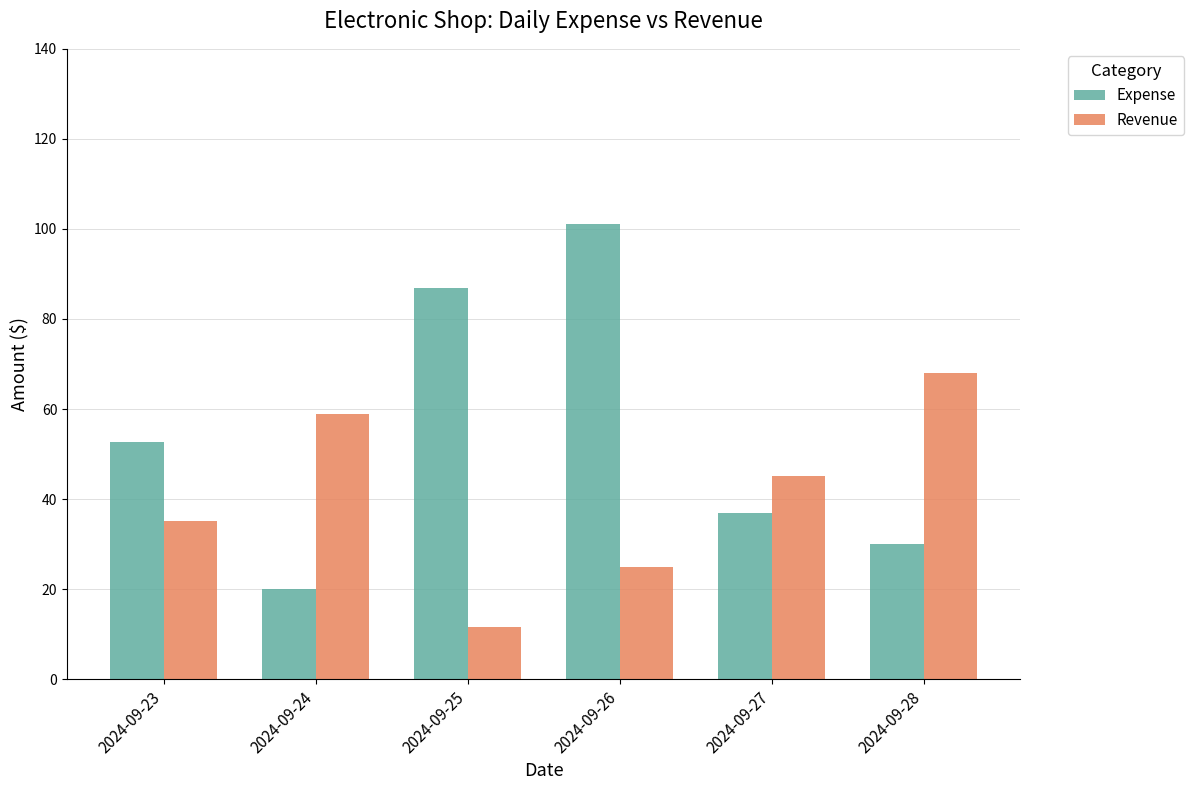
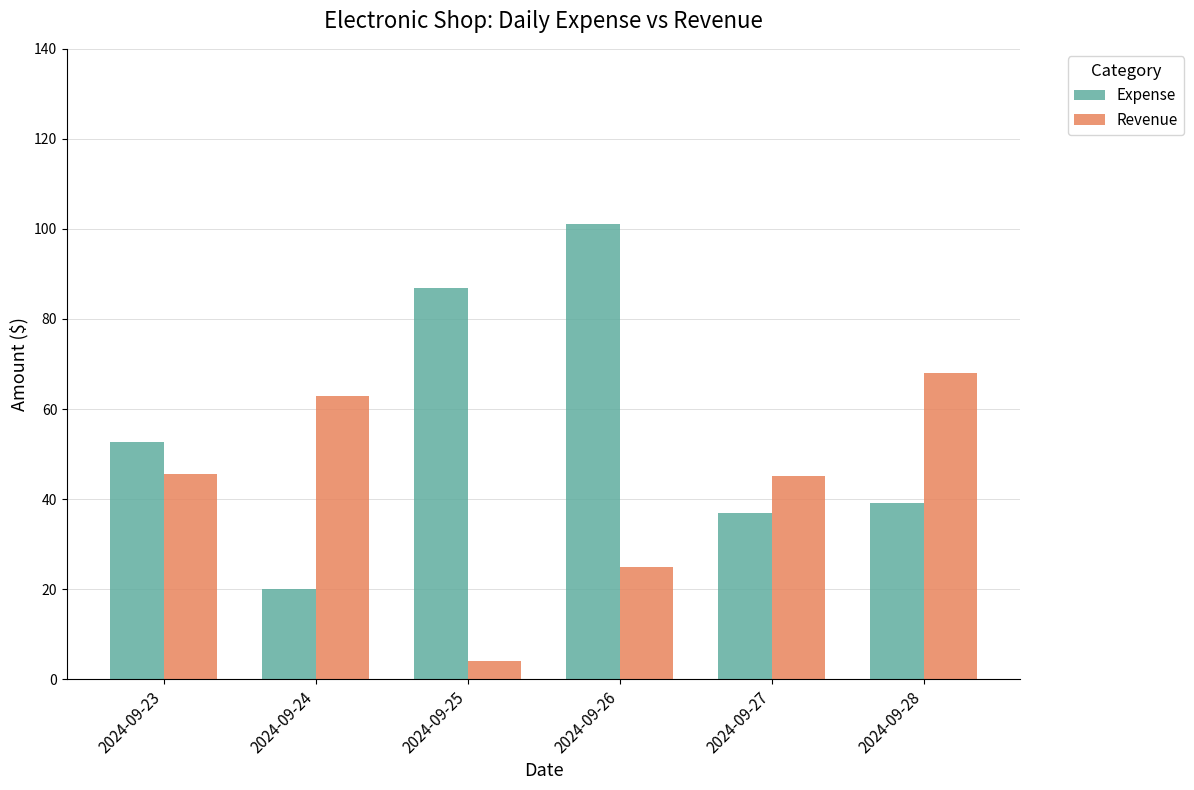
Revenue, 2024-09-23: 35 -> 46
Revenue, 2024-09-24: 59 -> 63
Revenue, 2024-09-25: 12 -> 4
Expense, 2024-09-28: 30 -> 39
